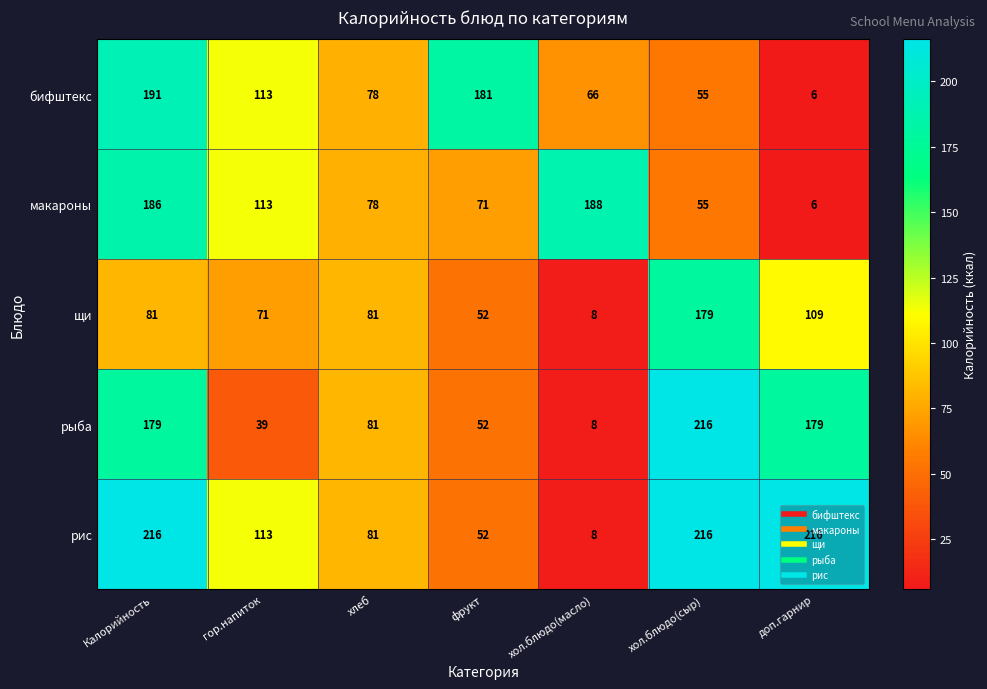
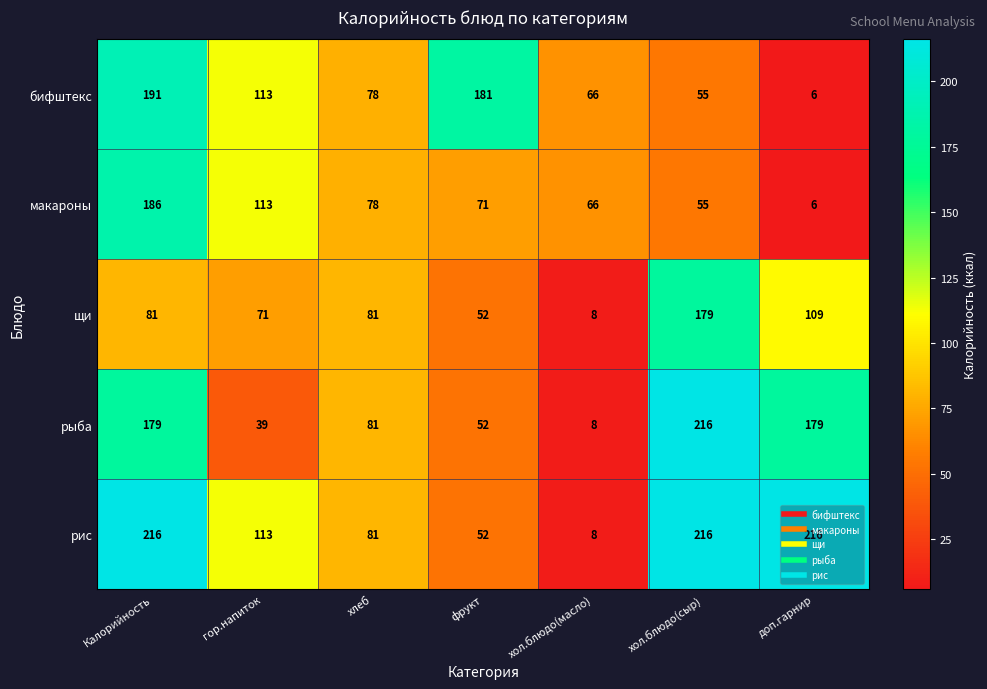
макароны, хол.блюдо(масло): 188 -> 66
